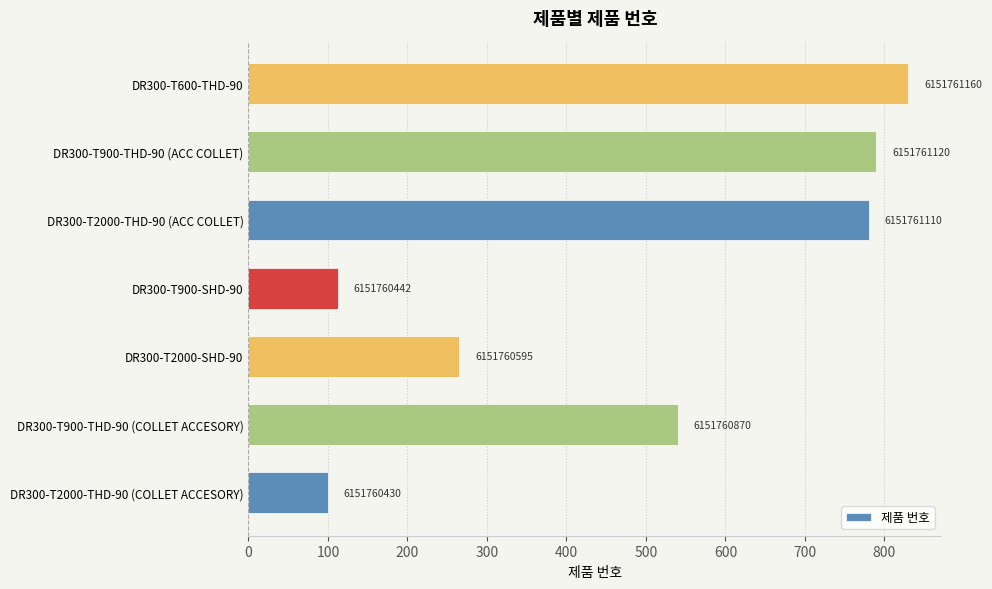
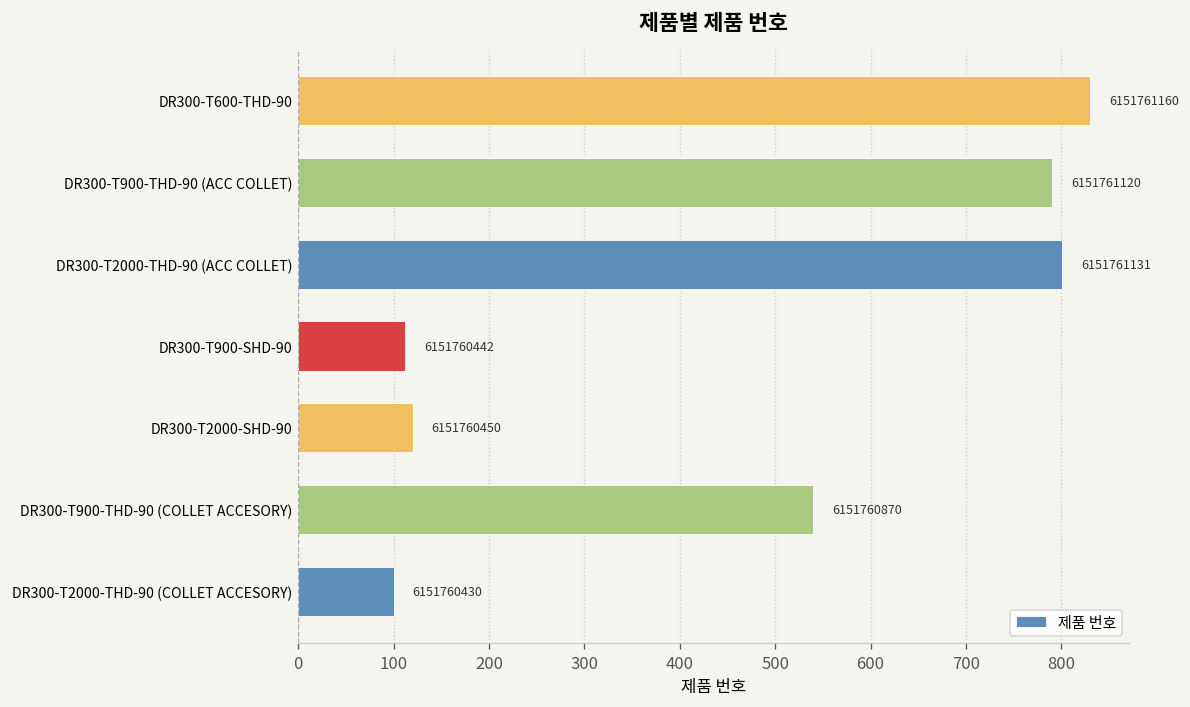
DR300-T2000-THD-90 (ACC COLLET): 6151761110 -> 6151761131
DR300-T2000-SHD-90: 6151760595 -> 6151760450
